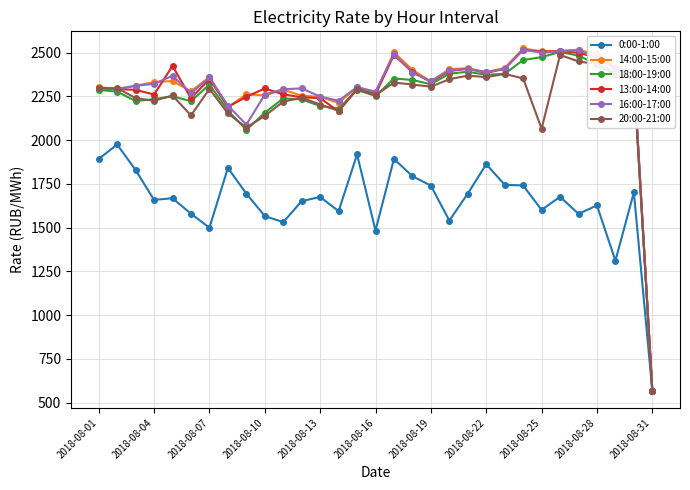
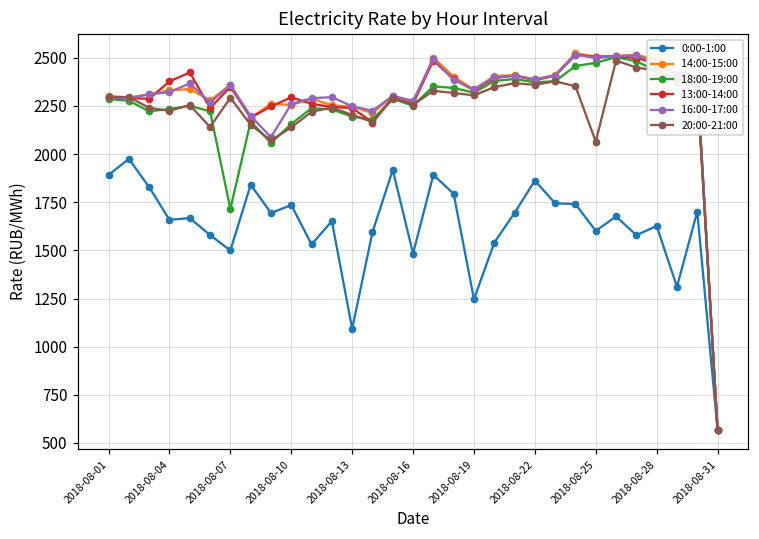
13:00-14:00, 2018-08-04: 2260 -> 2380
18:00-19:00, 2018-08-07: 2320 -> 1720
0:00-1:00, 2018-08-10: 1570 -> 1740
0:00-1:00, 2018-08-13: 1680 -> 1090
0:00-1:00, 2018-08-19: 1740 -> 1250
